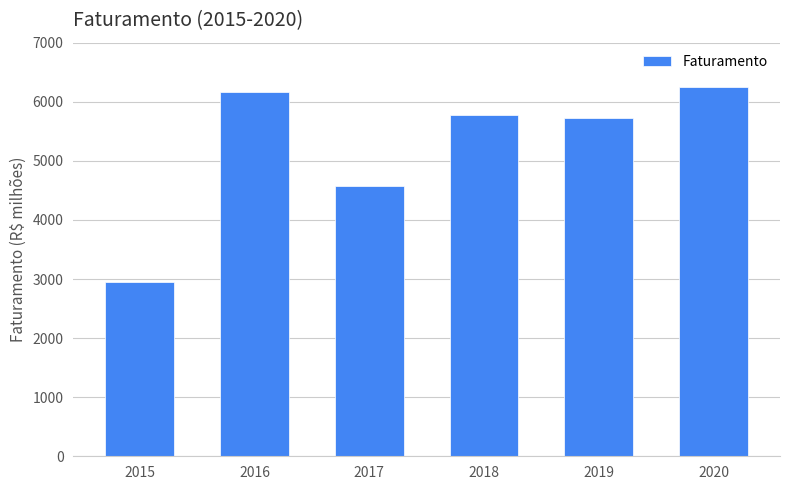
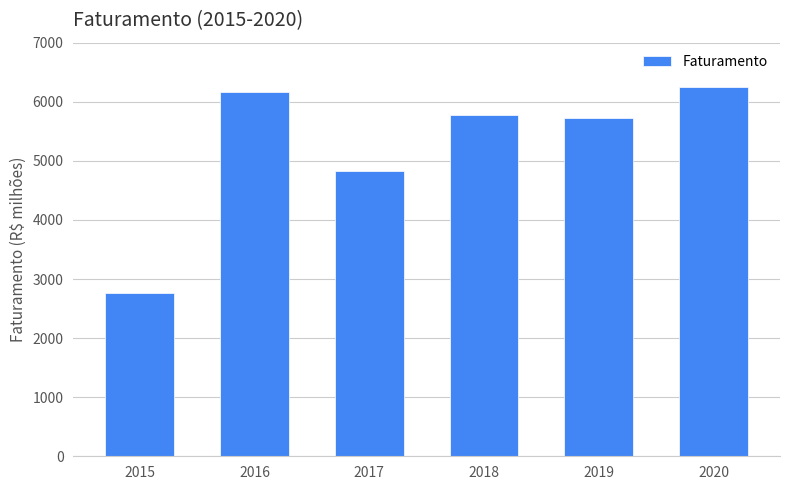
2015: 3000 -> 2800
2017: 4600 -> 4800
